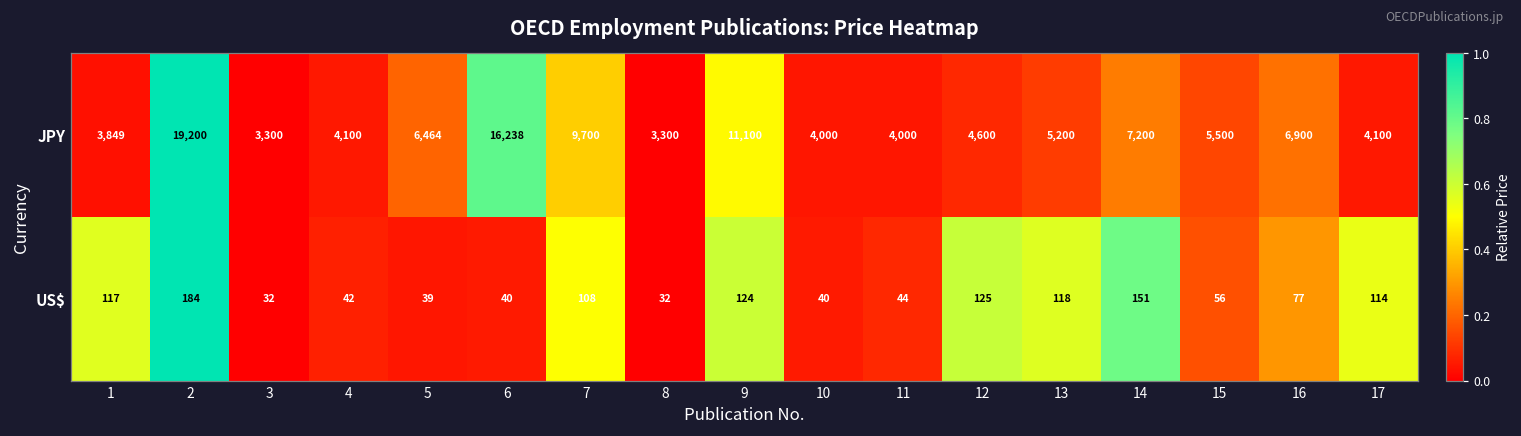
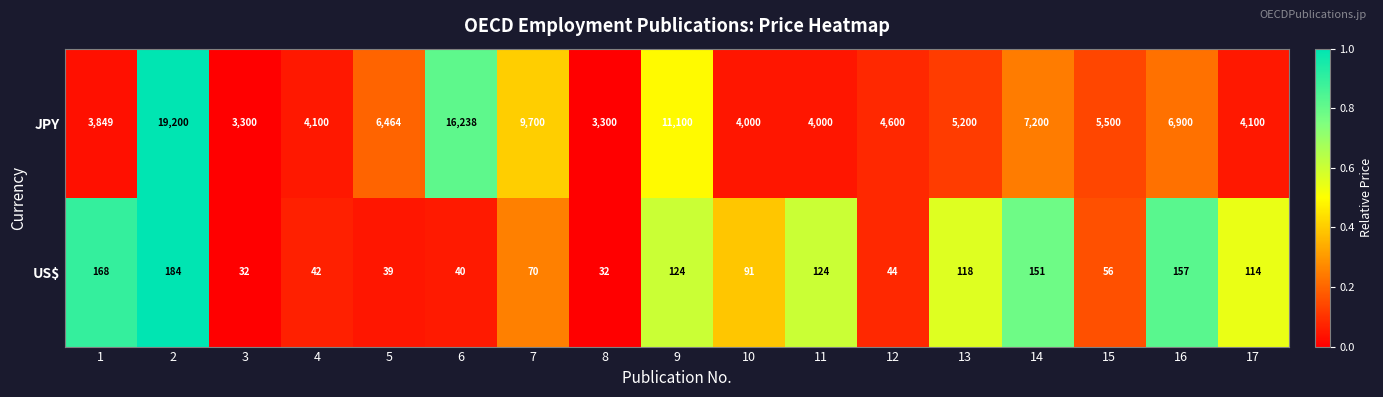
US$, 1: 117 -> 168
US$, 7: 108 -> 70
US$, 10: 40 -> 91
US$, 11: 44 -> 124
US$, 12: 125 -> 44
US$, 16: 77 -> 157
